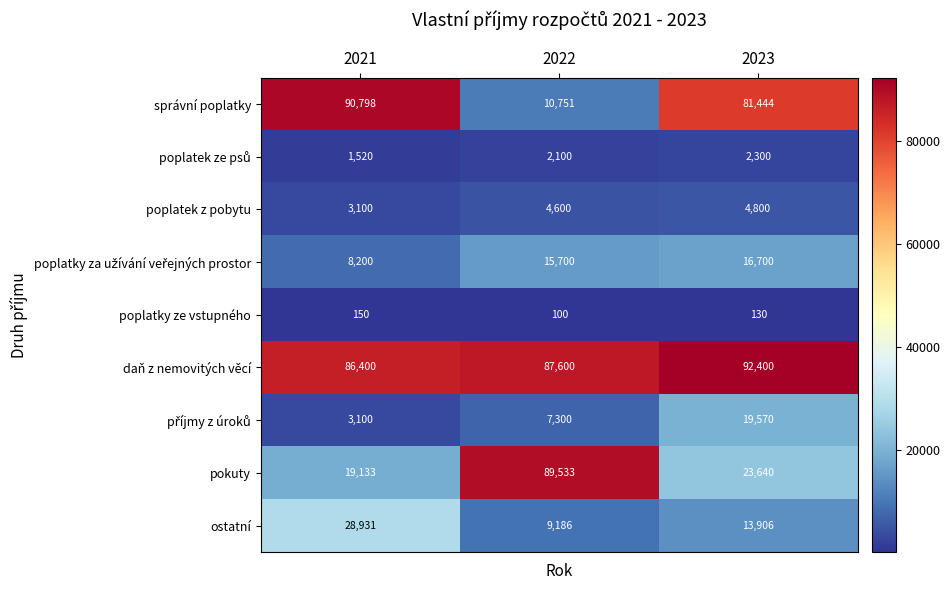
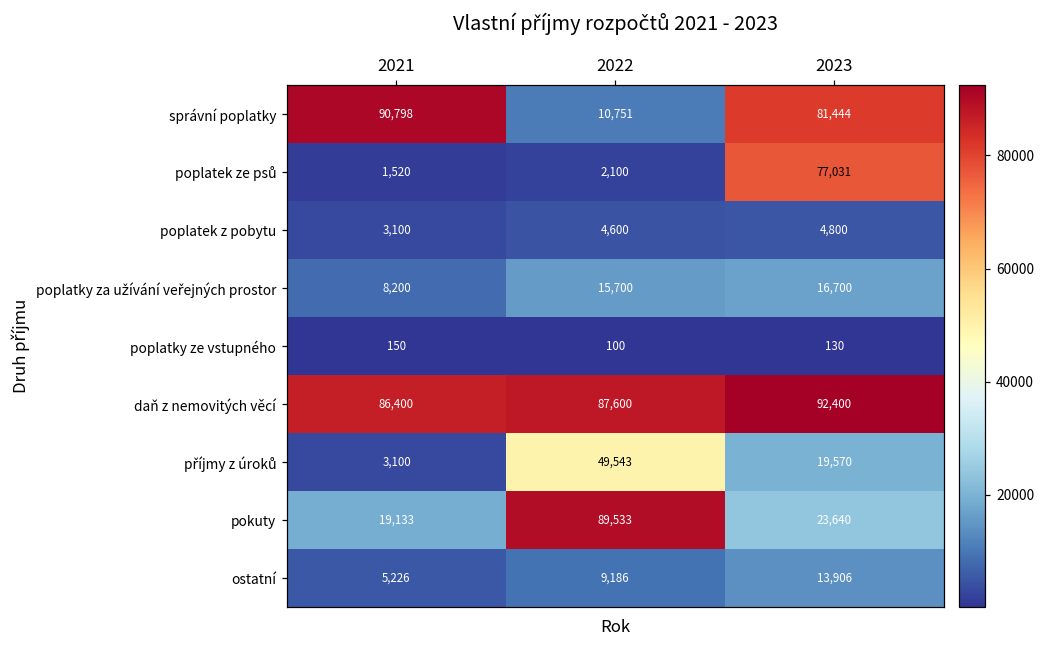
poplatek ze psů, 2023: 2,300 -> 77,031
příjmy z úroků, 2022: 7,300 -> 49,543
ostatní, 2021: 28,931 -> 5,226
